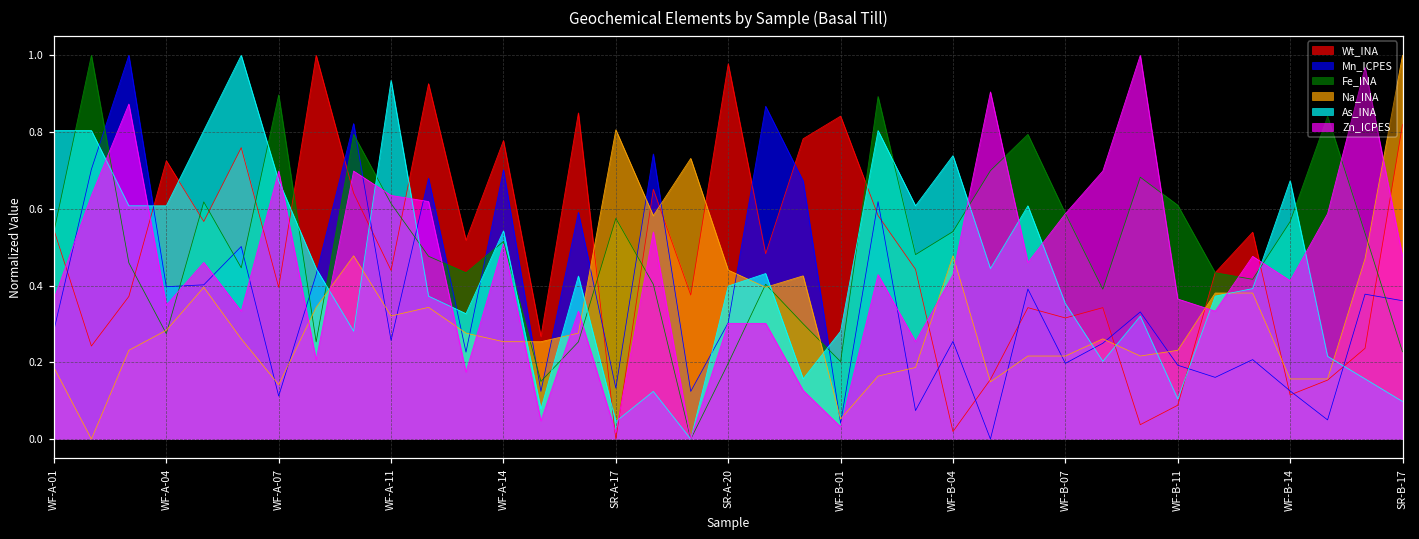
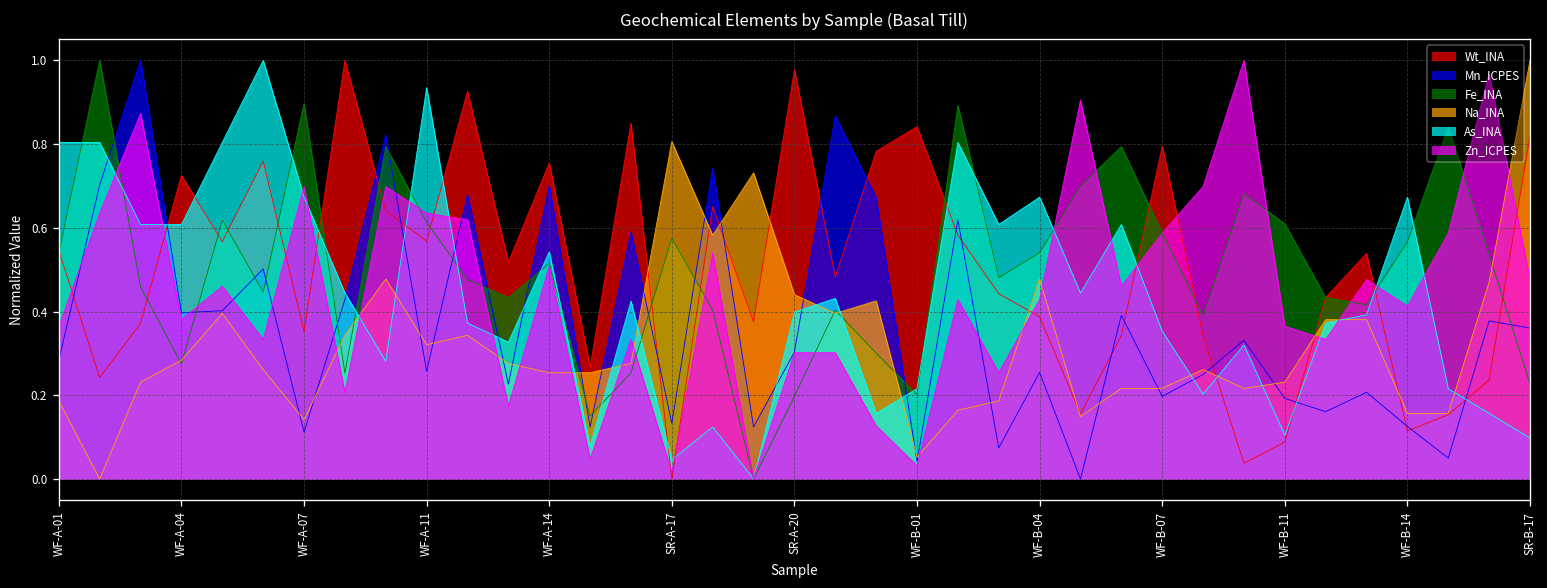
Zn_ICPES, WF-A-04: 0.35 -> 0.38
Wt_INA, WF-A-07: 0.40 -> 0.35
Wt_INA, WF-A-11: 0.44 -> 0.57
Wt_INA, WF-A-14: 0.78 -> 0.75
As_INA, WF-B-01: 0.28 -> 0.22
Wt_INA, WF-B-04: 0.02 -> 0.39
As_INA, WF-B-04: 0.74 -> 0.67
Wt_INA, WF-B-07: 0.32 -> 0.79
